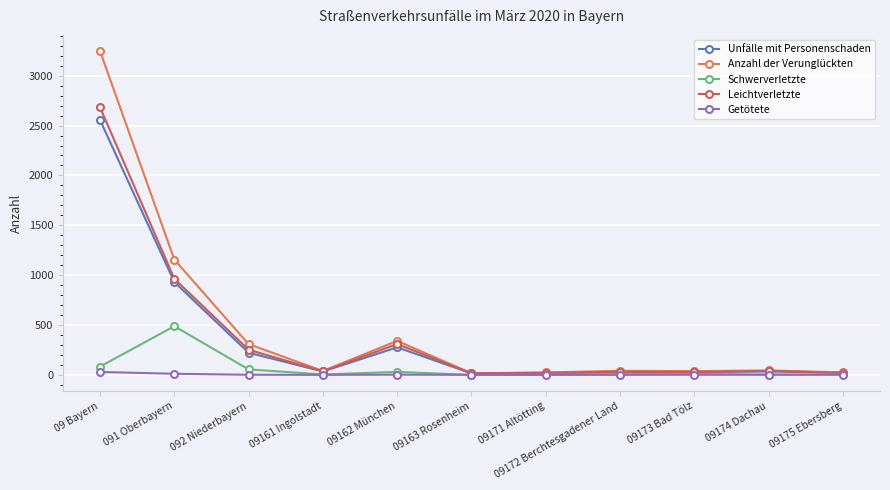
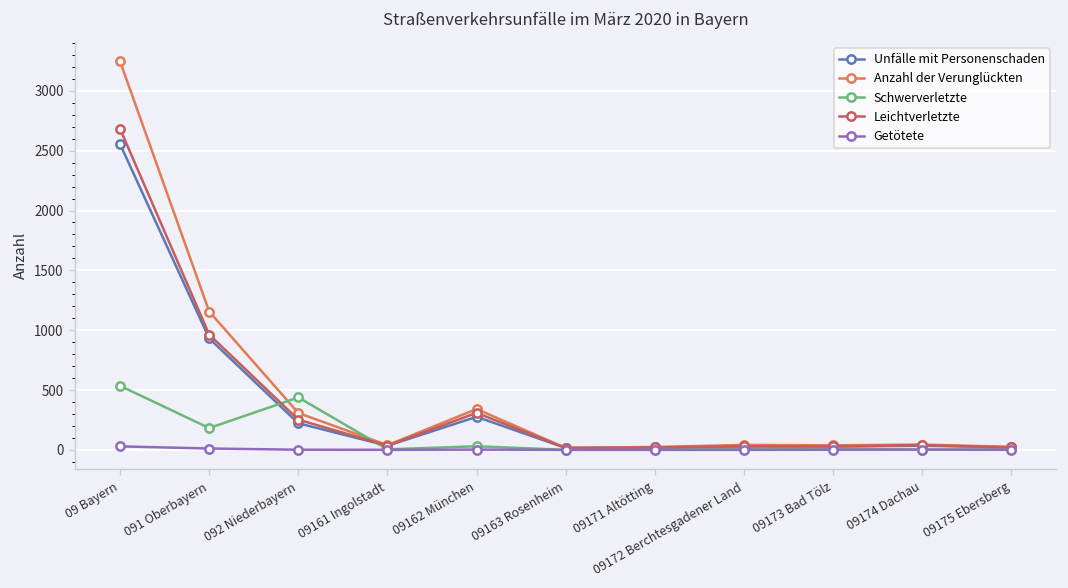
Schwerverletzte, 09 Bayern: 100 -> 500
Schwerverletzte, 091 Oberbayern: 500 -> 200
Schwerverletzte, 092 Niederbayern: 100 -> 400
